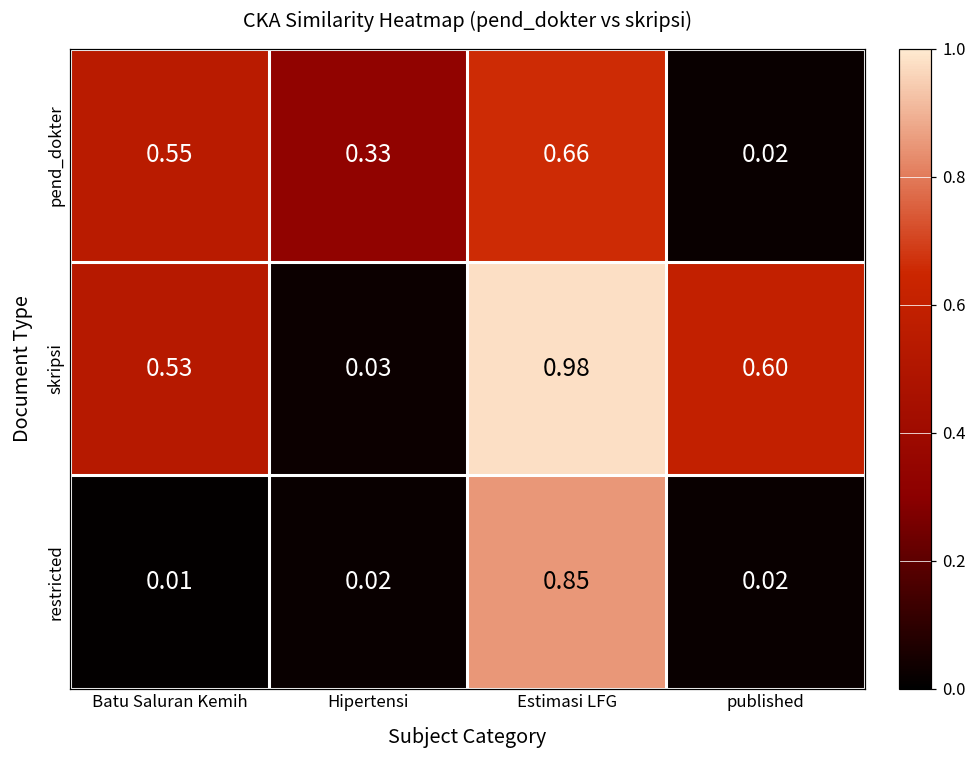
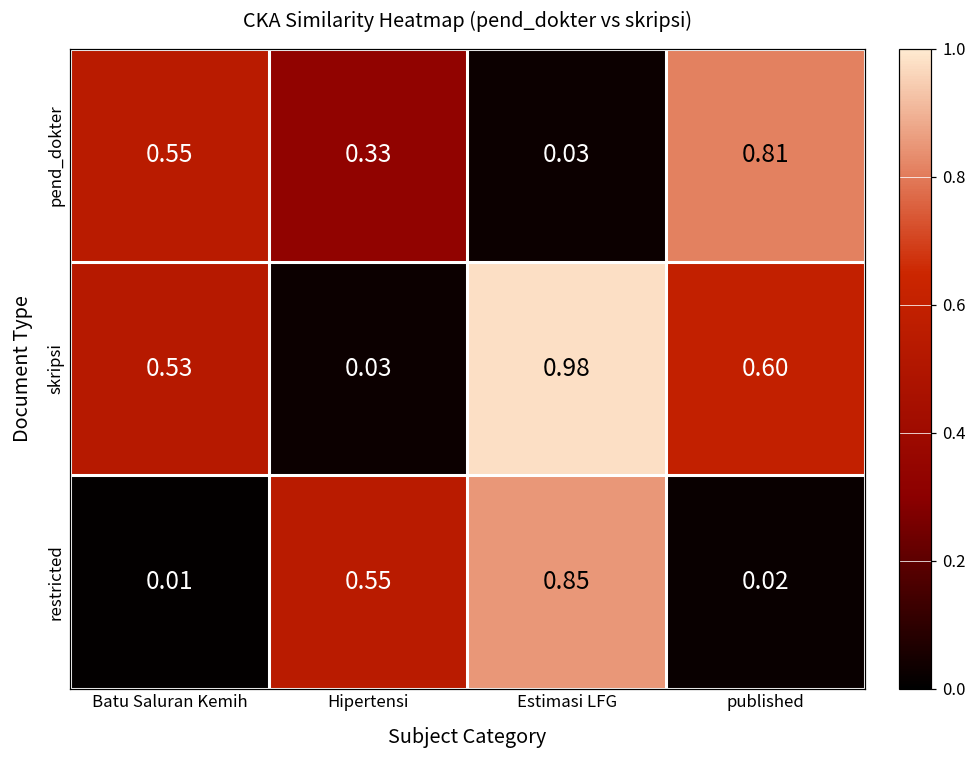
pend_dokter, Estimasi LFG: 0.66 -> 0.03
pend_dokter, published: 0.02 -> 0.81
restricted, Hipertensi: 0.02 -> 0.55
